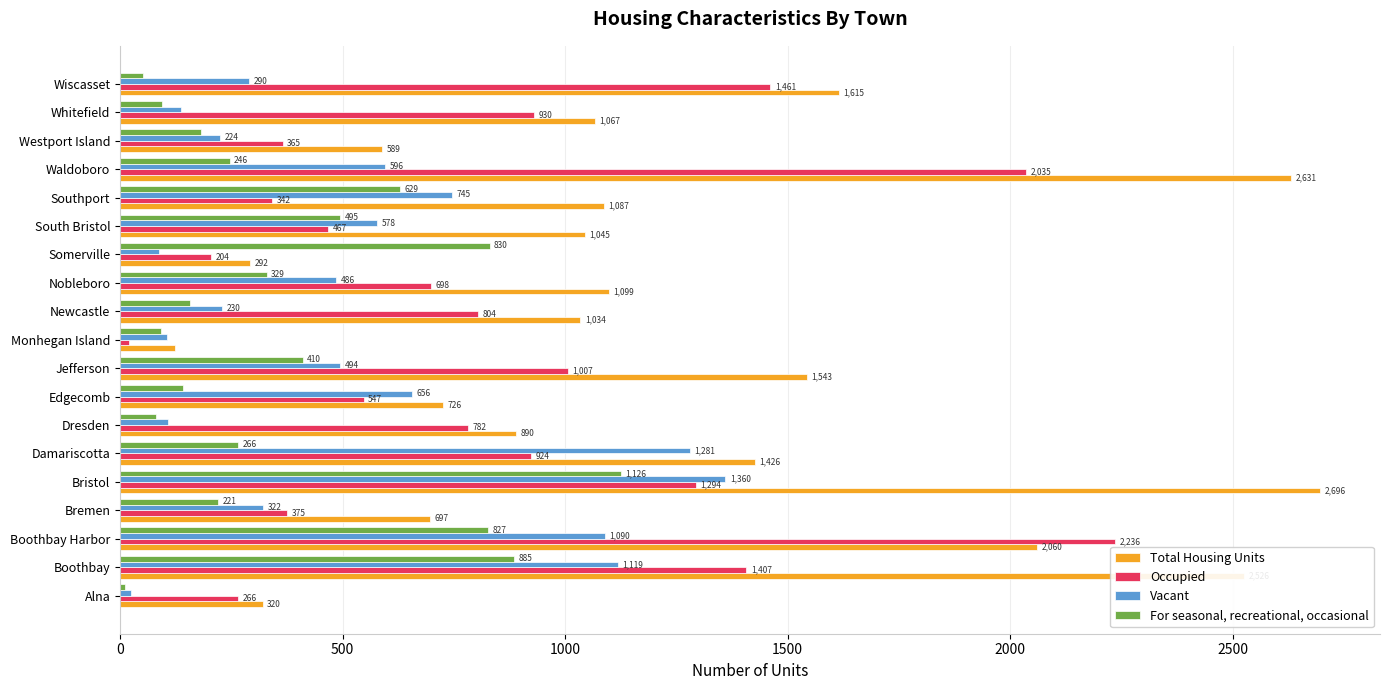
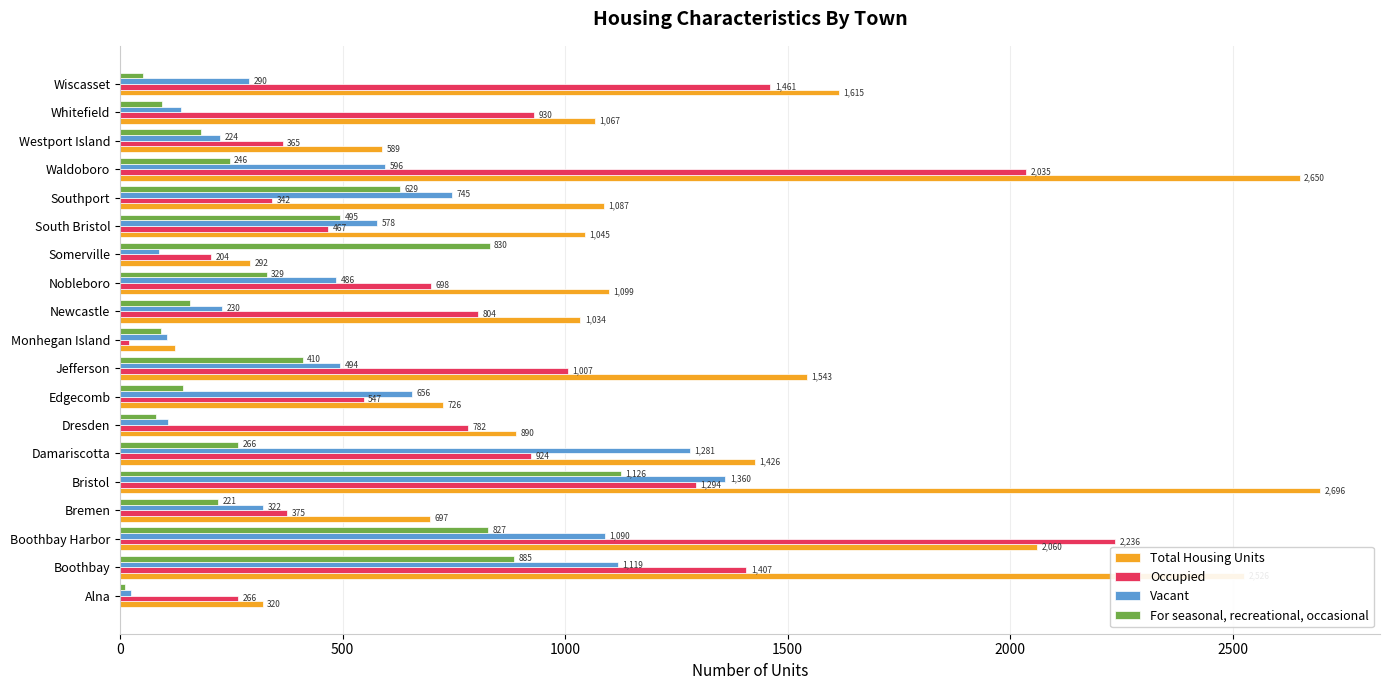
Total Housing Units, Waldoboro: 2,631 -> 2,650
